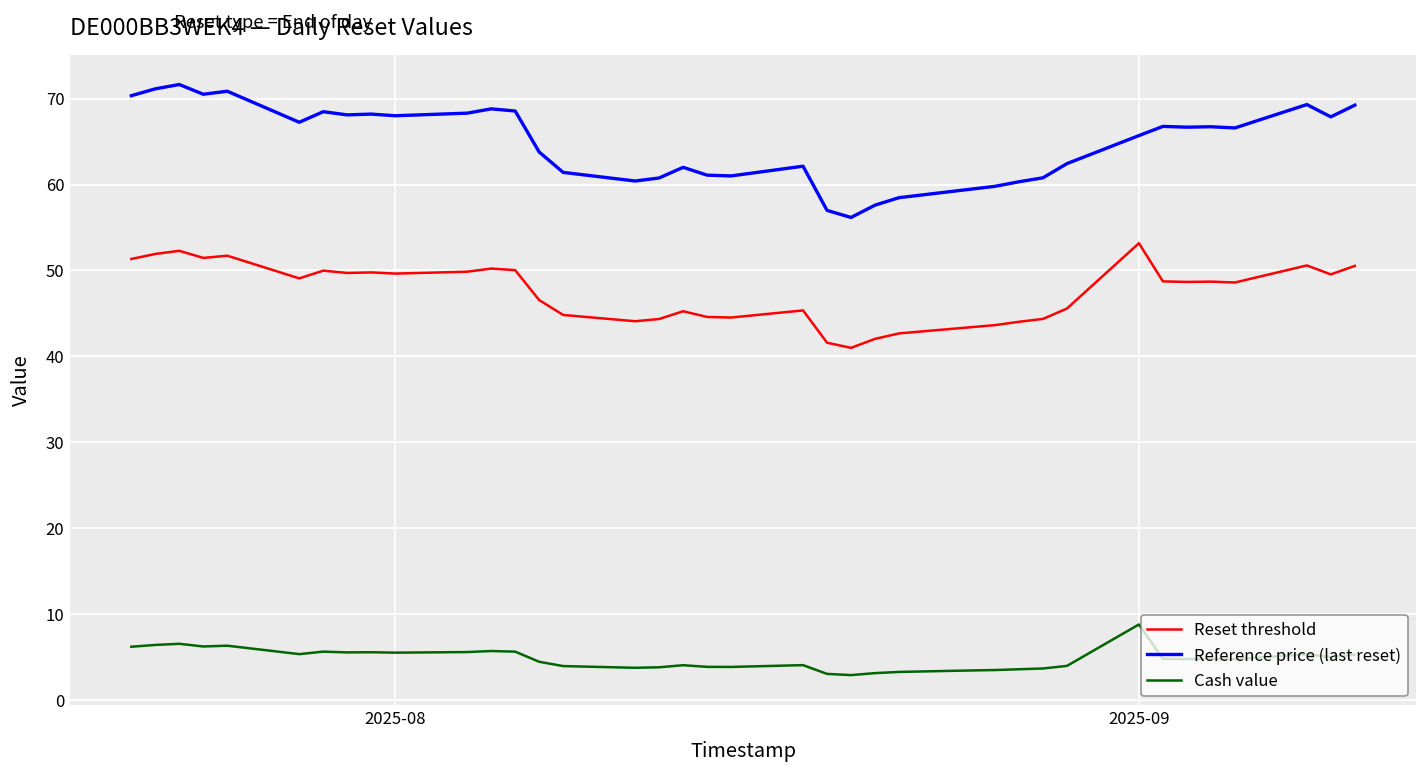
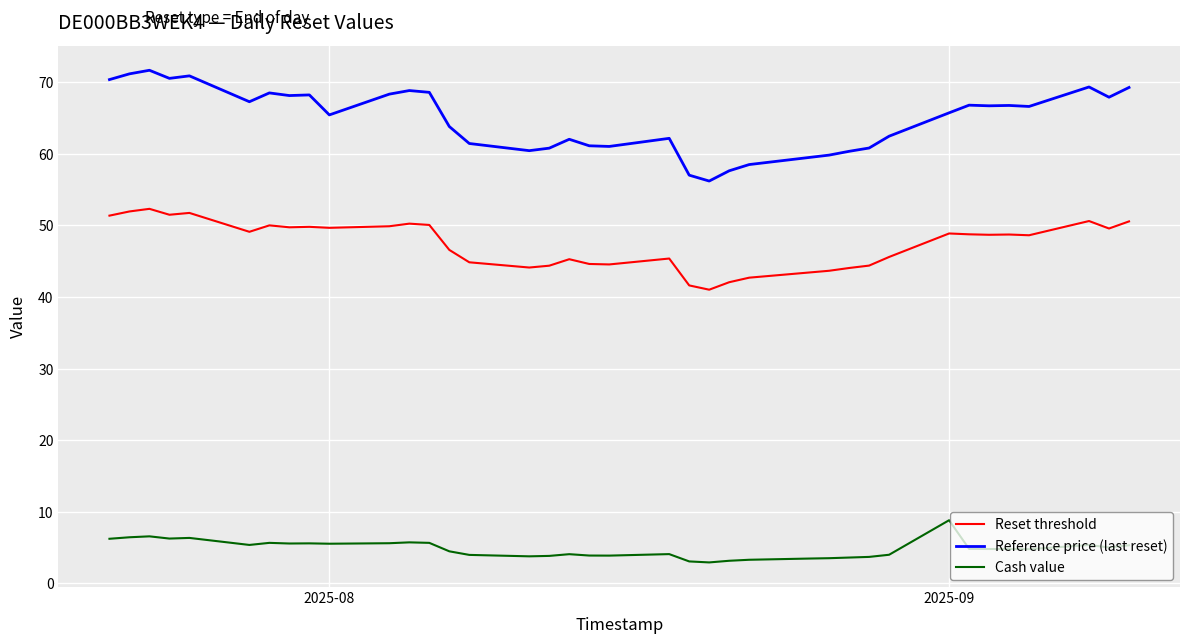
Reference price (last reset), 2025-08: 68 -> 65
Reset threshold, 2025-09: 53 -> 49
